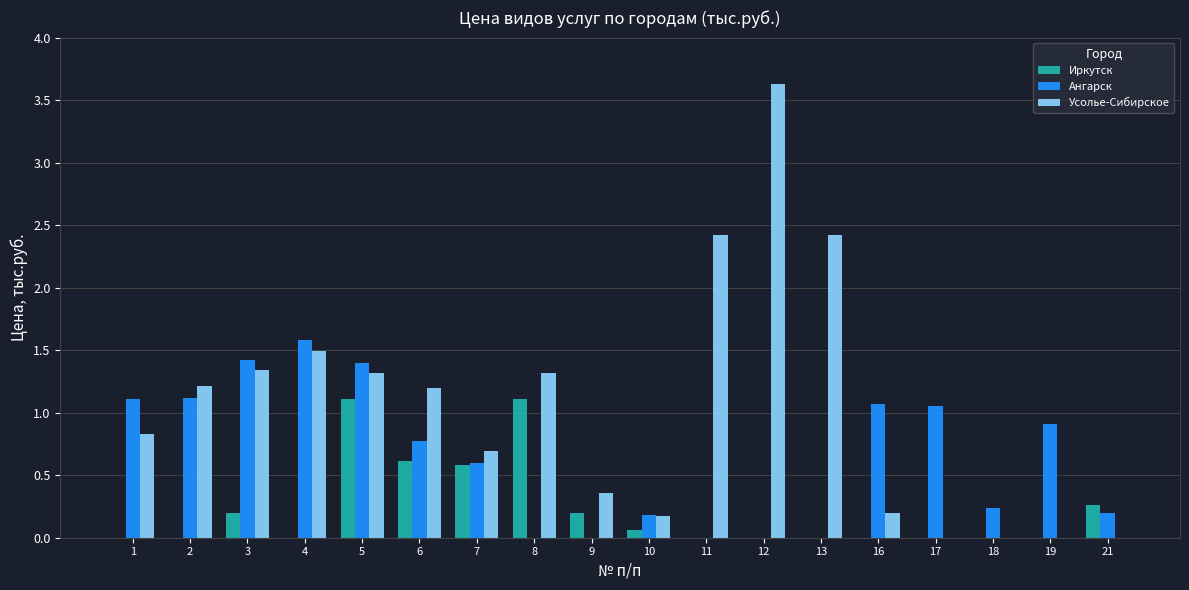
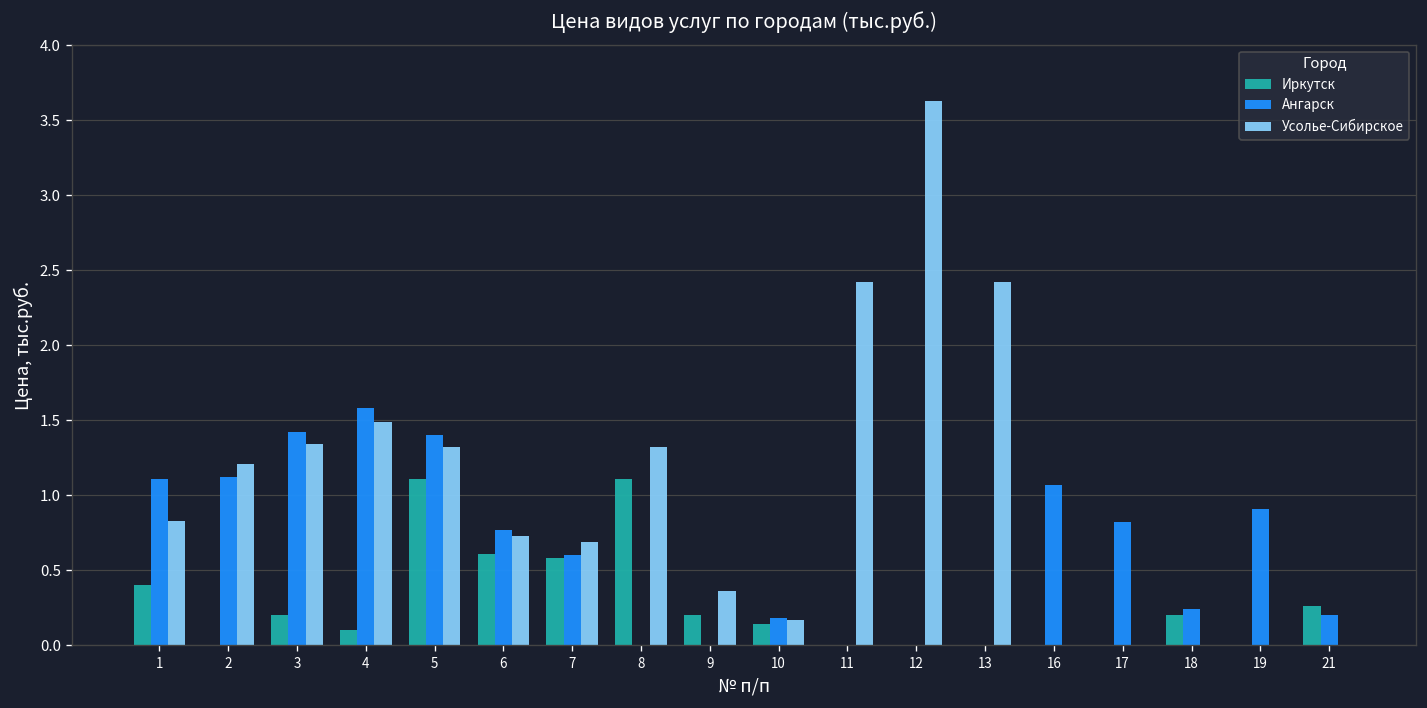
Иркутск, 1: 0.0 -> 0.4
Иркутск, 4: 0.0 -> 0.1
Усолье-Сибирское, 6: 1.20 -> 0.73
Иркутск, 10: 0.06 -> 0.14
Усолье-Сибирское, 16: 0.2 -> 0.0
Ангарск, 17: 1.05 -> 0.82
Иркутск, 18: 0.0 -> 0.2
